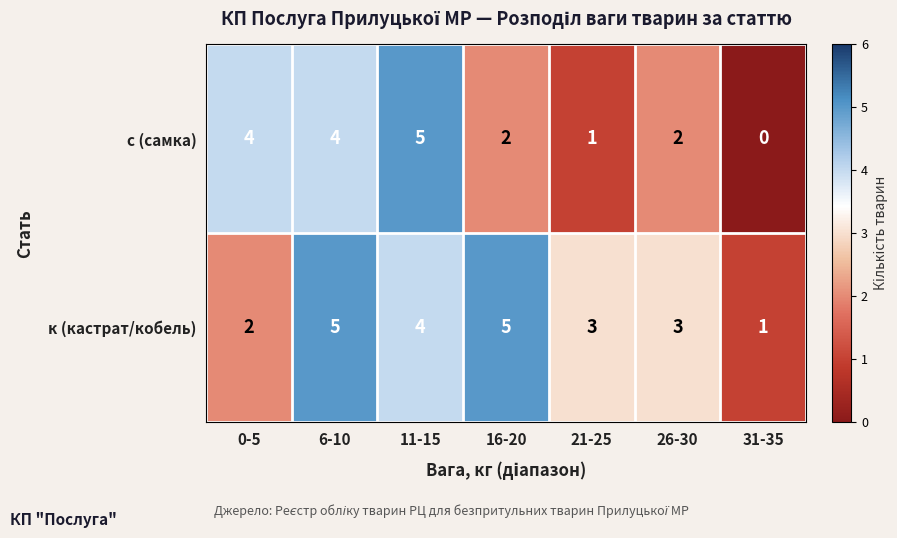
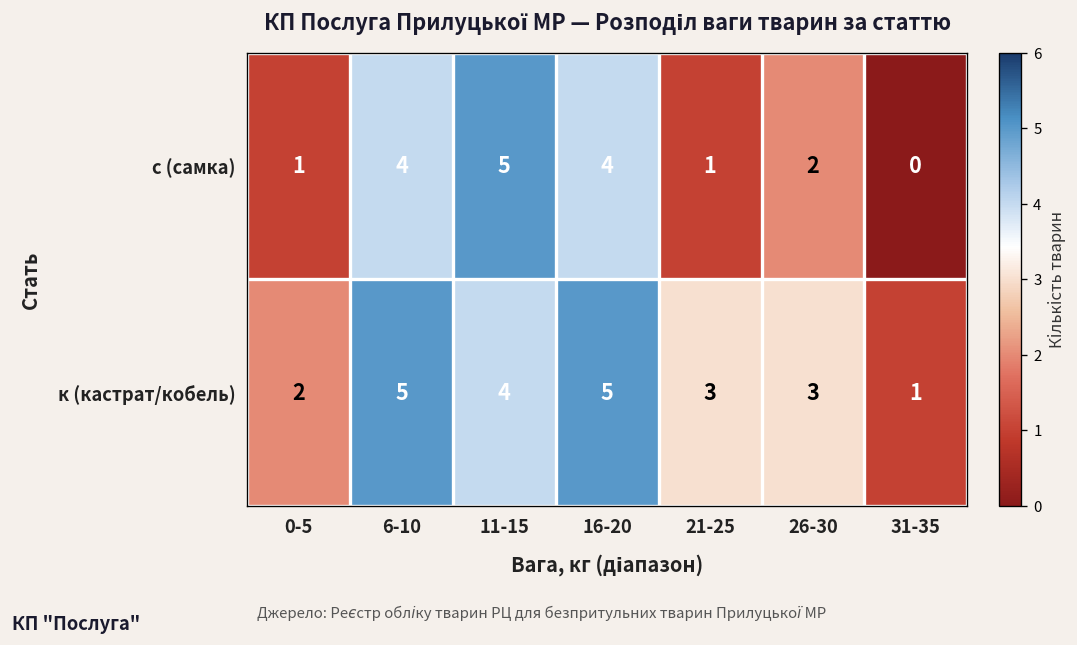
с (самка), 0-5: 4 -> 1
с (самка), 16-20: 2 -> 4
